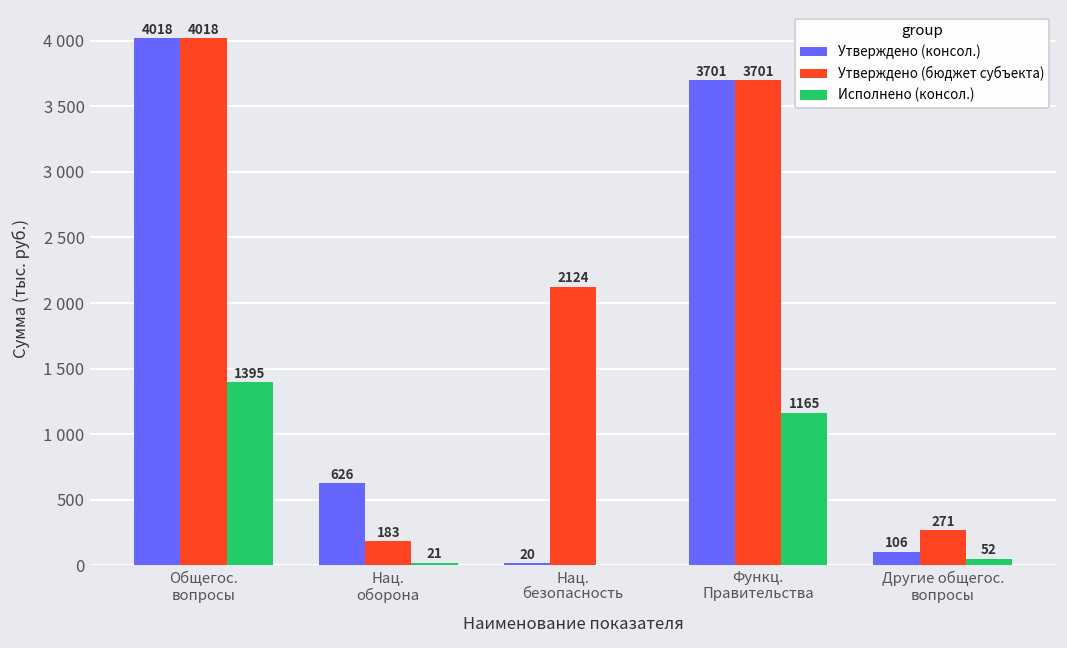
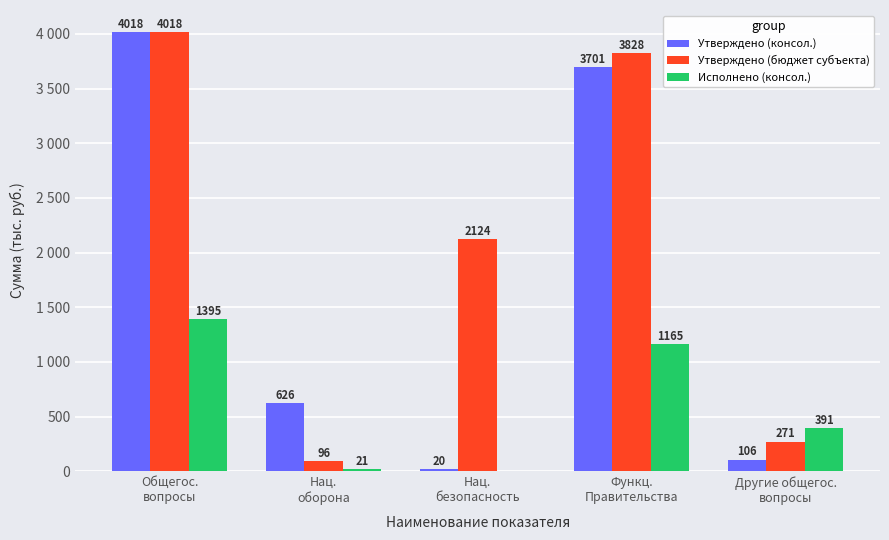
Утверждено (бюджет субъекта), Нац. оборона: 183 -> 96
Утверждено (бюджет субъекта), Функц. Правительства: 3701 -> 3828
Исполнено (консол.), Другие общегос. вопросы: 52 -> 391
